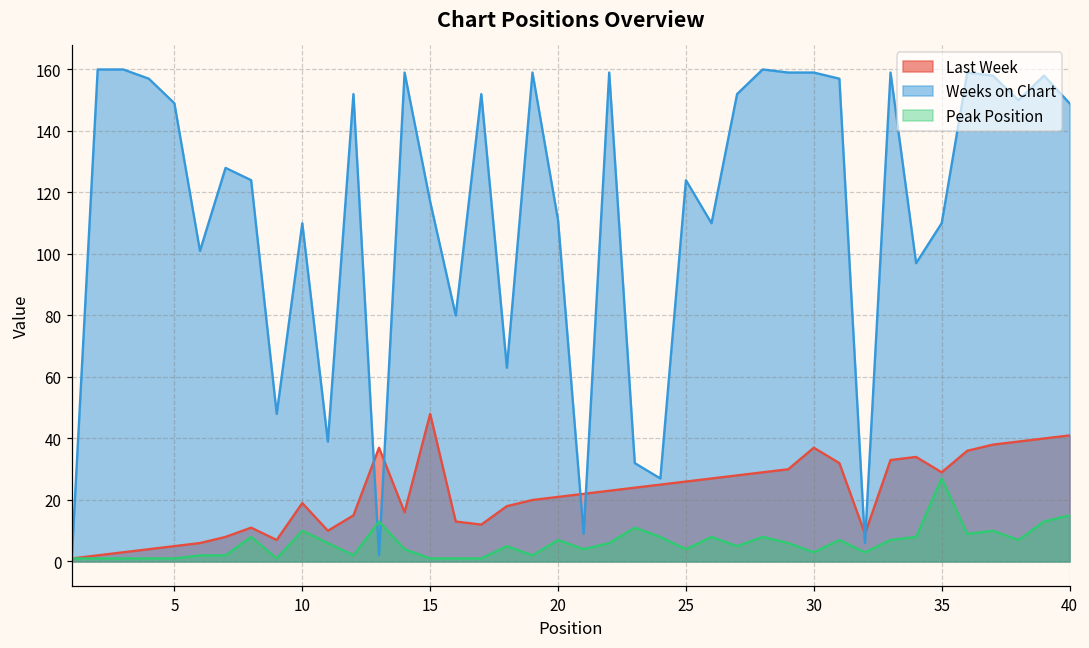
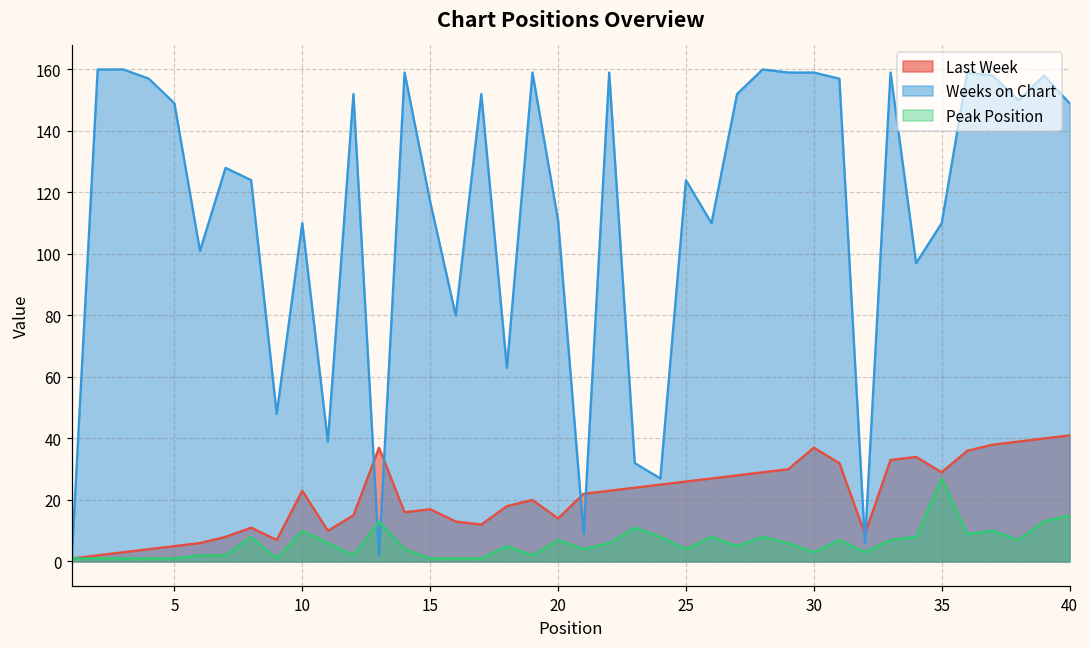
Last Week, 10: 19 -> 23
Last Week, 15: 48 -> 17
Last Week, 20: 21 -> 14
